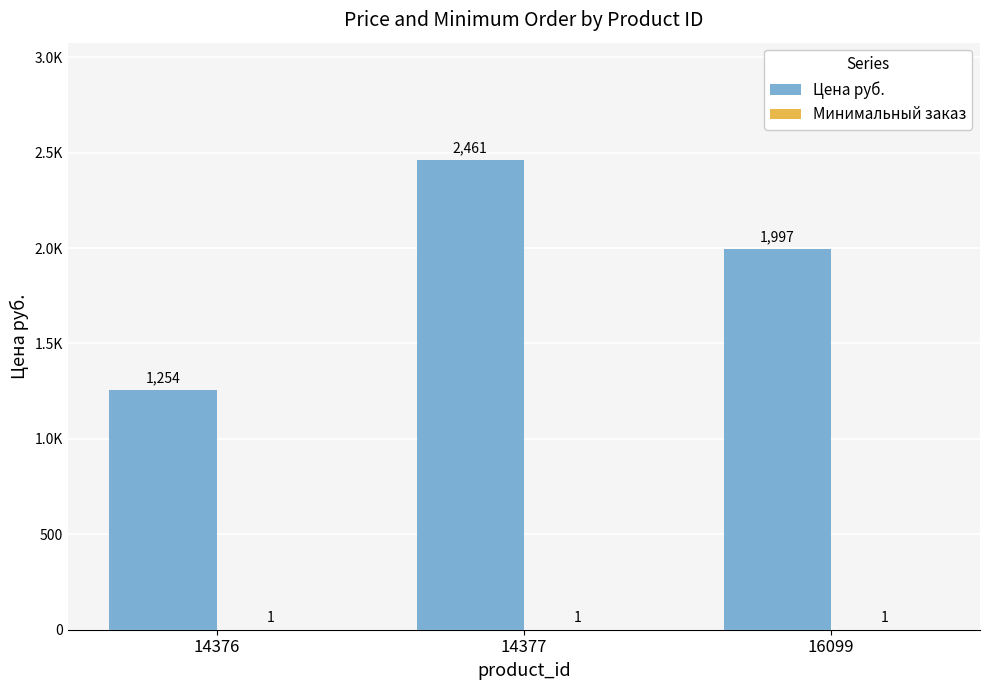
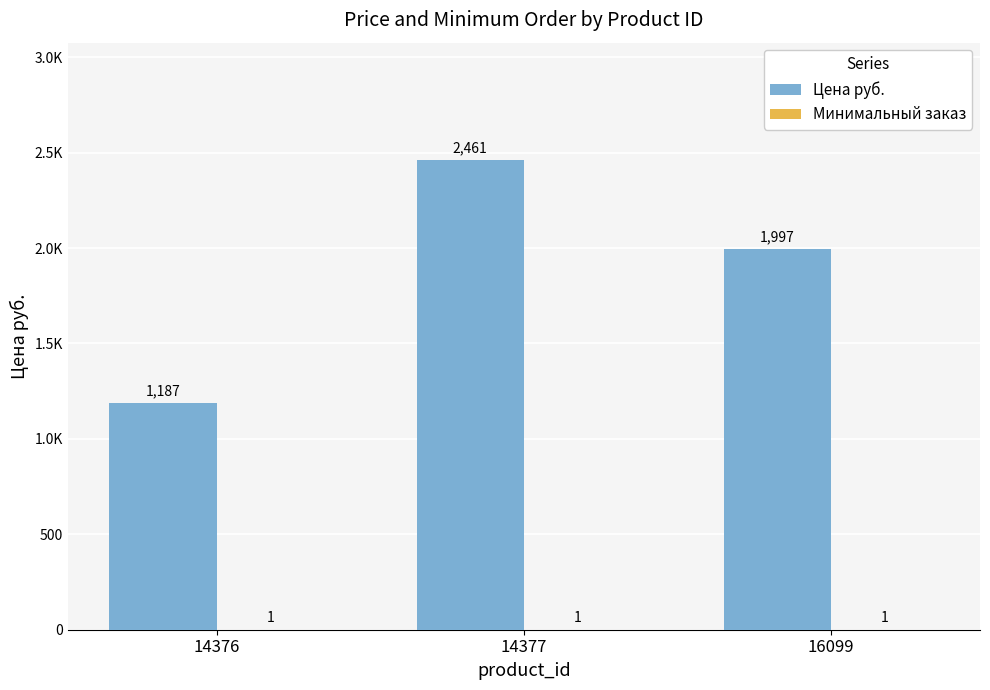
Цена руб., 14376: 1,254 -> 1,187
